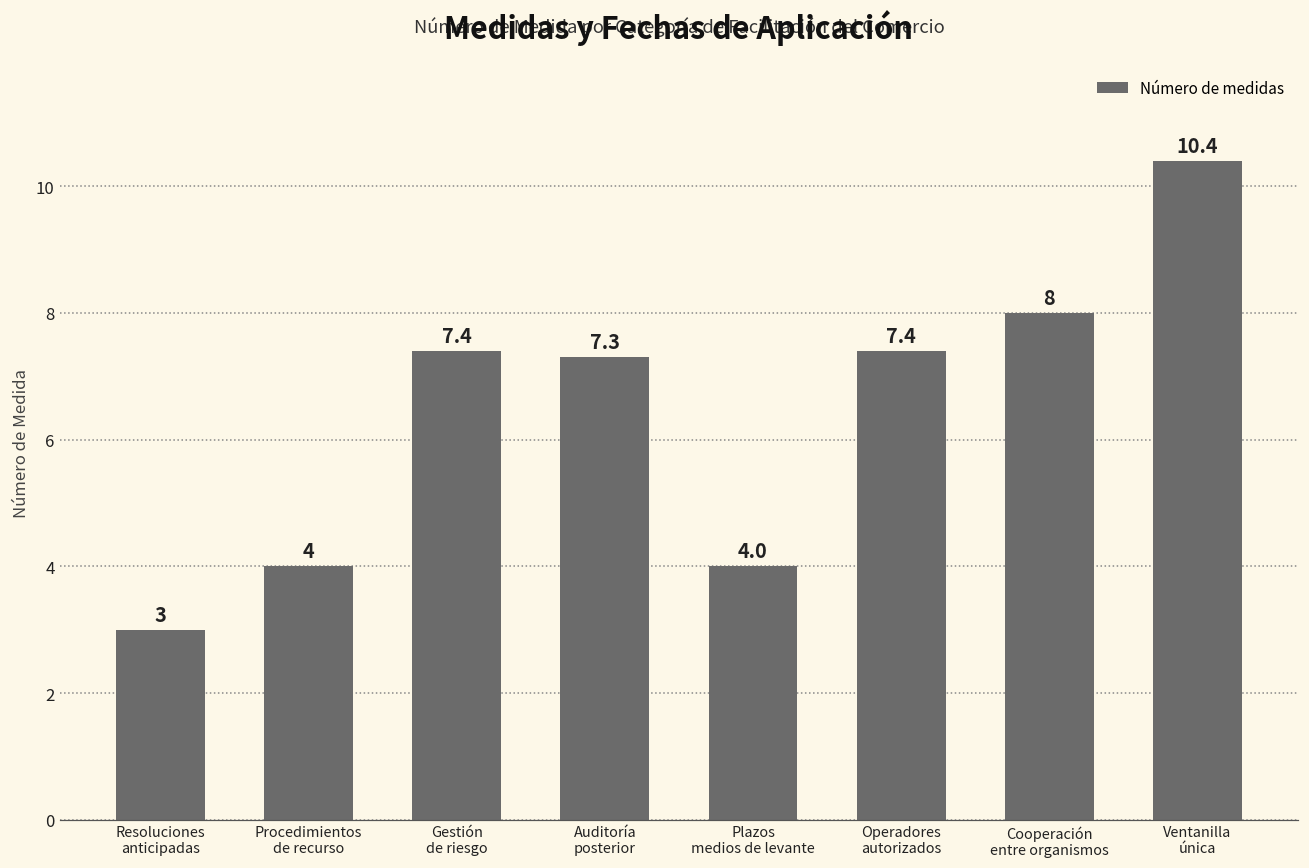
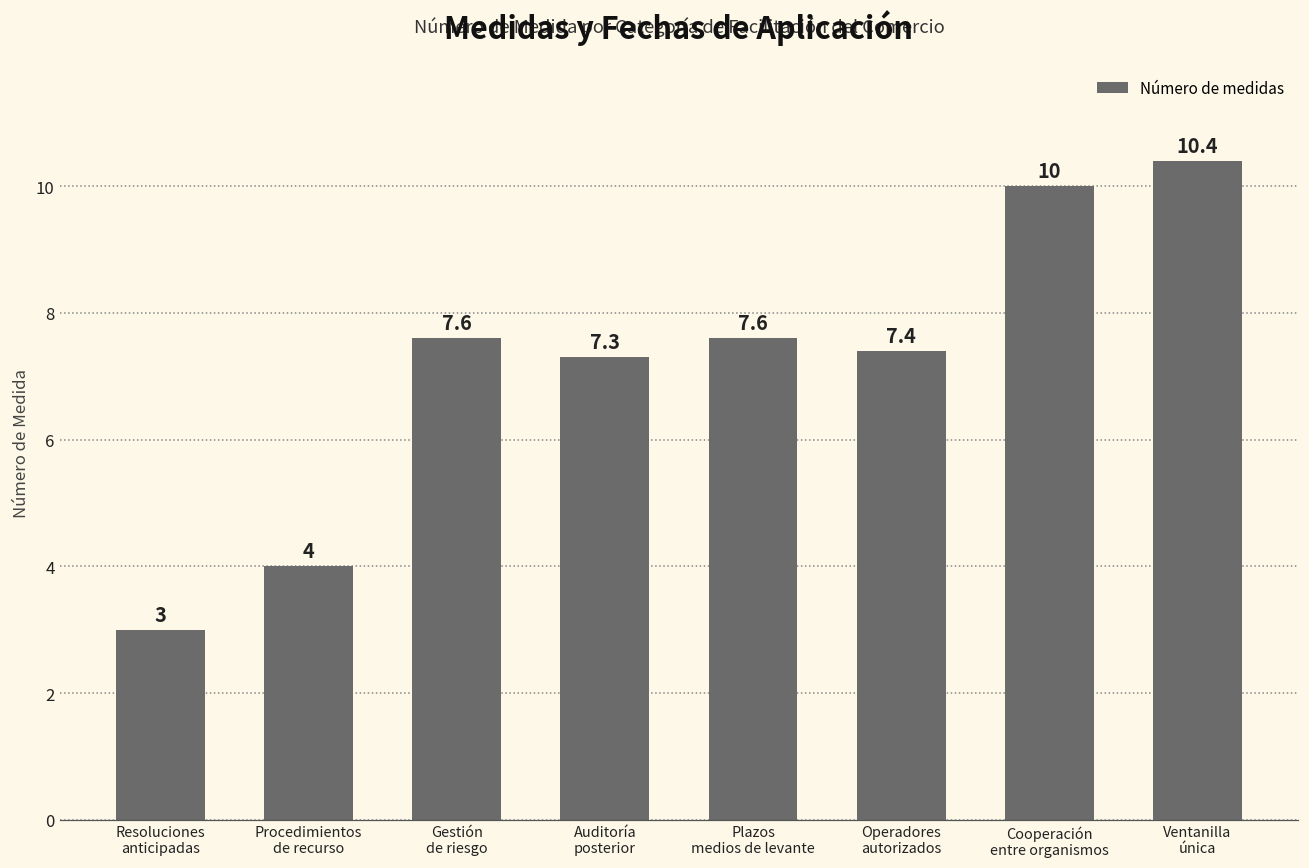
Gestión de riesgo: 7.4 -> 7.6
Plazos medios de levante: 4.0 -> 7.6
Cooperación entre organismos: 8 -> 10
